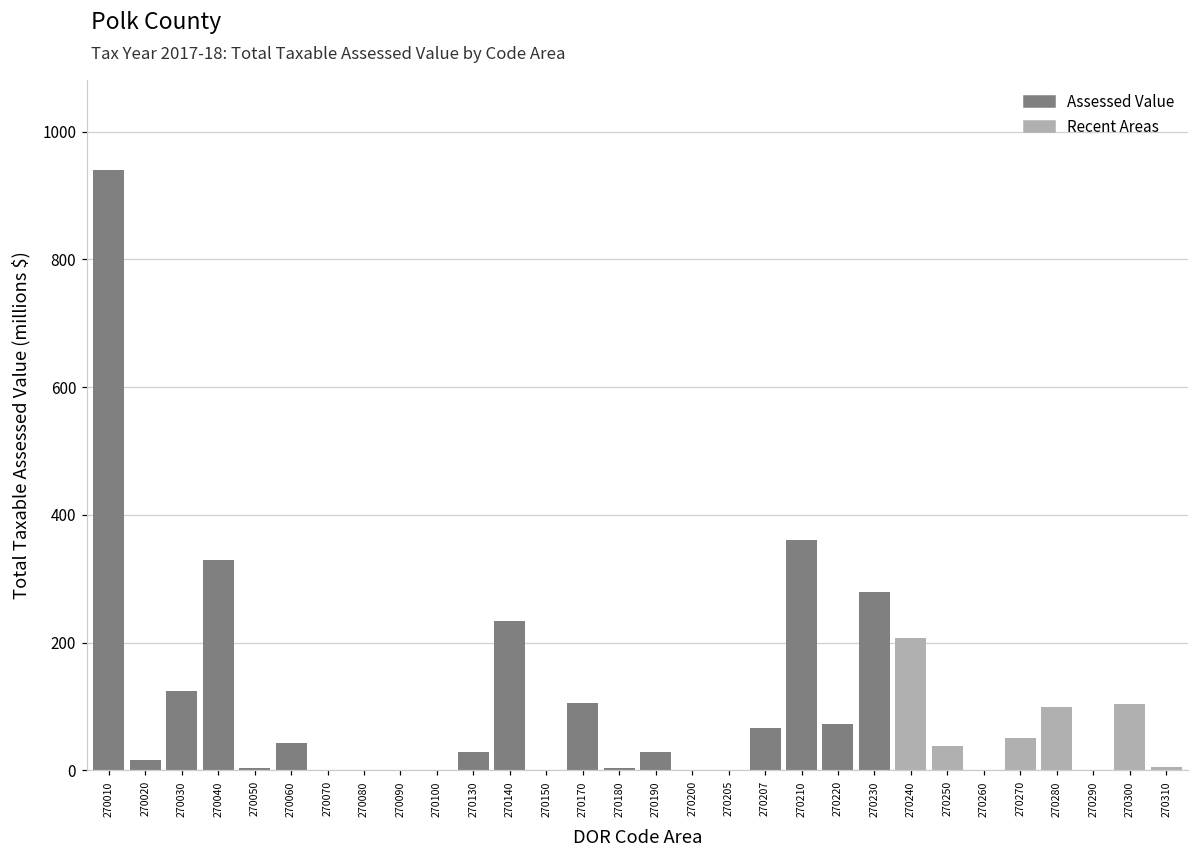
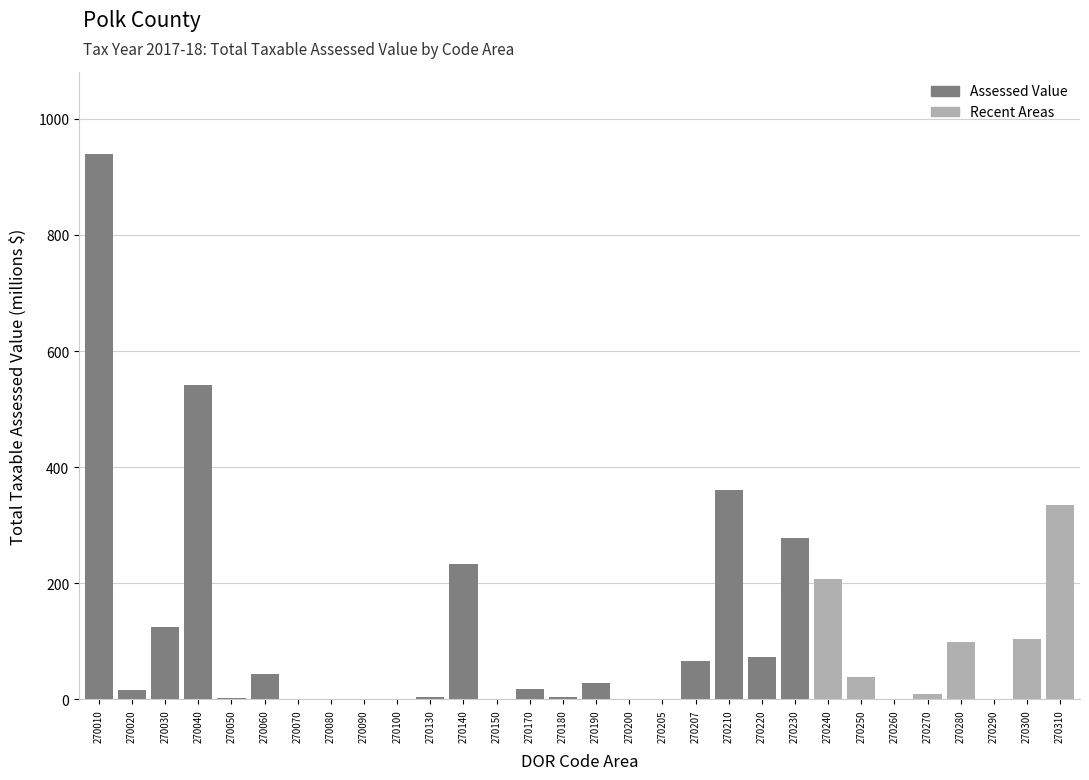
270040: 330 -> 540
270130: 30 -> 0
270170: 110 -> 20
270270: 50 -> 10
270310: 10 -> 340
